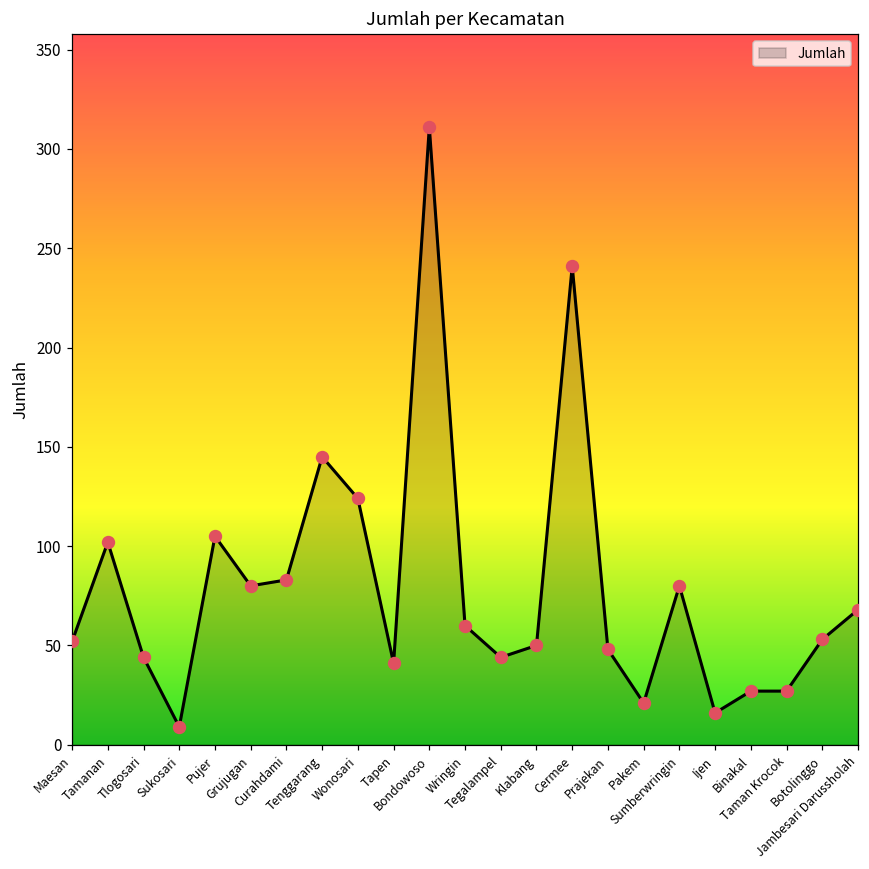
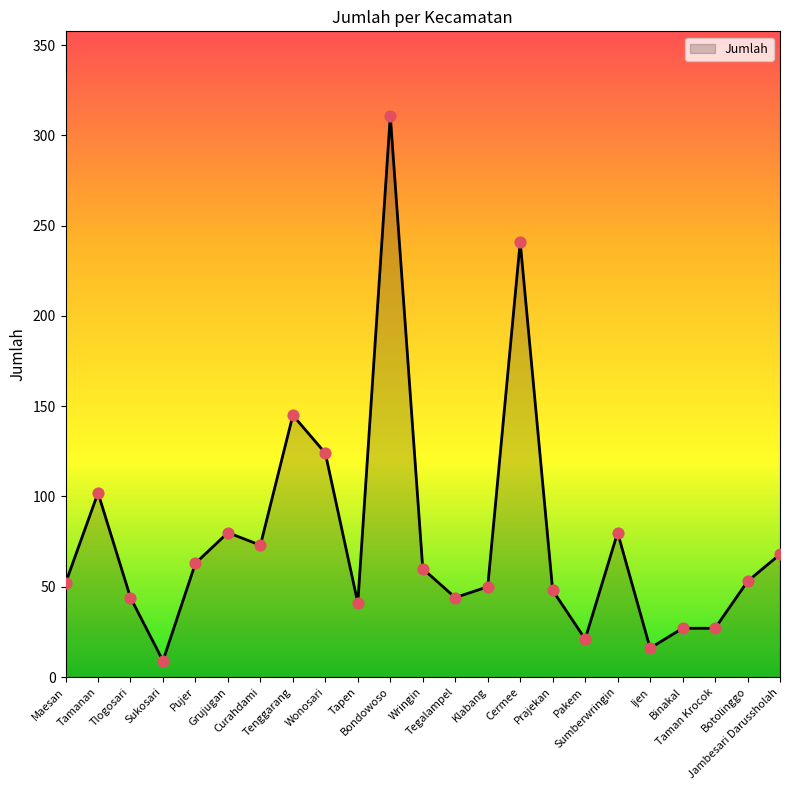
Pujer: 105 -> 63
Curahdami: 83 -> 73
